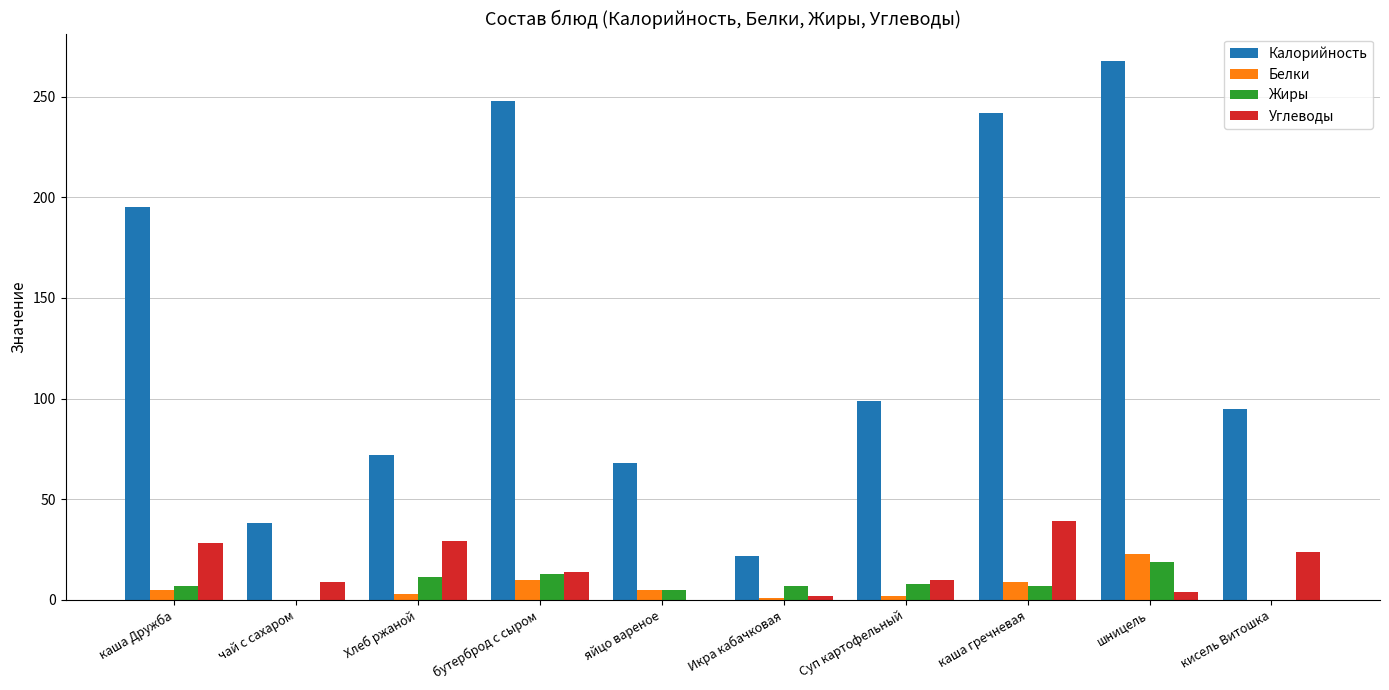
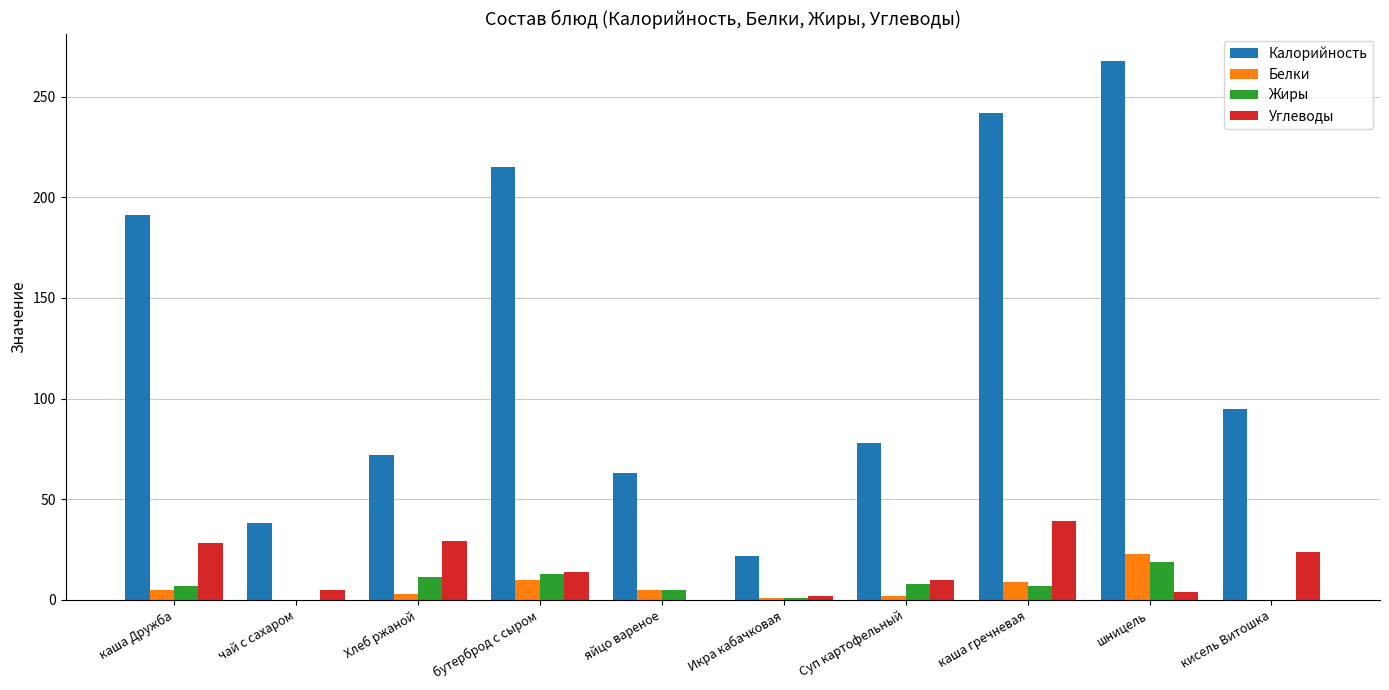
Калорийность, каша Дружба: 195 -> 191
Углеводы, чай с сахаром: 9 -> 5
Калорийность, бутерброд с сыром: 248 -> 215
Калорийность, яйцо вареное: 68 -> 63
Жиры, Икра кабачковая: 7 -> 1
Калорийность, Суп картофельный: 99 -> 78
